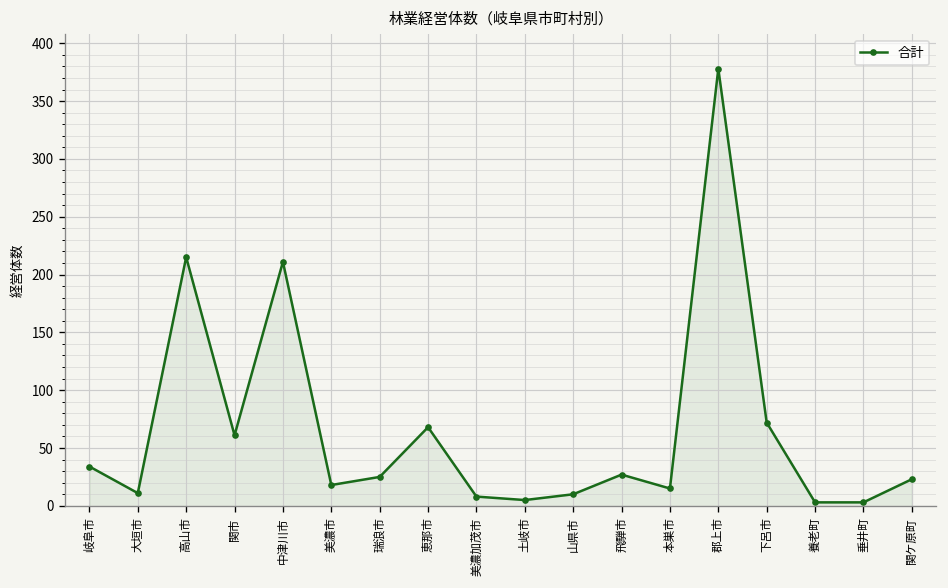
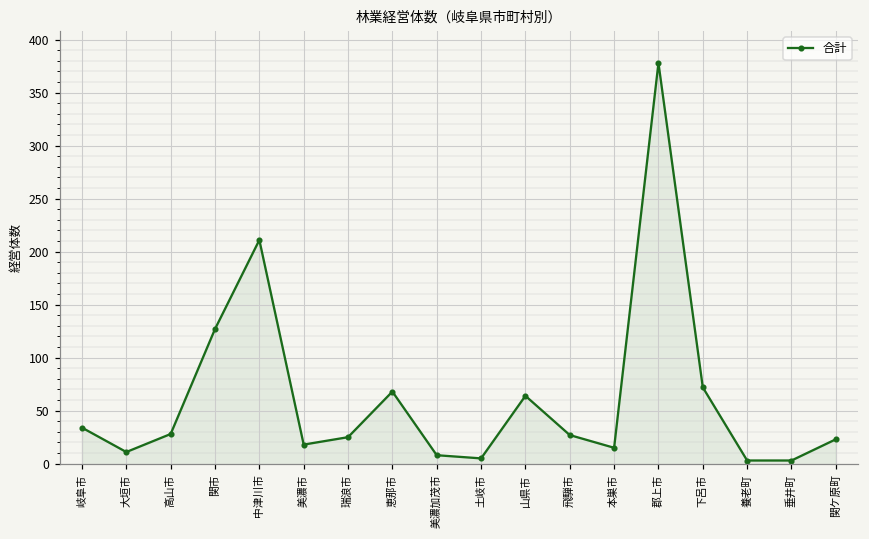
高山市: 220 -> 30
関市: 60 -> 130
山県市: 10 -> 60
